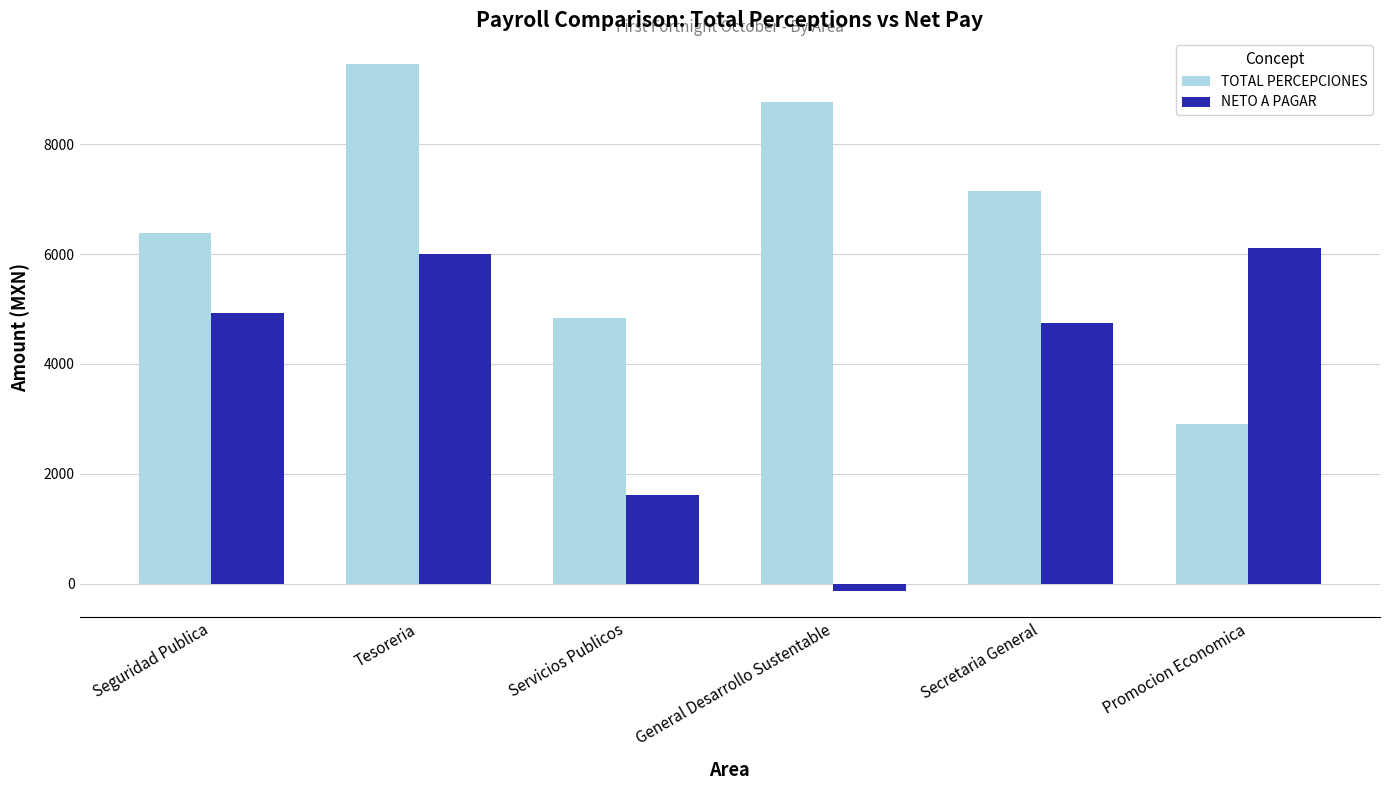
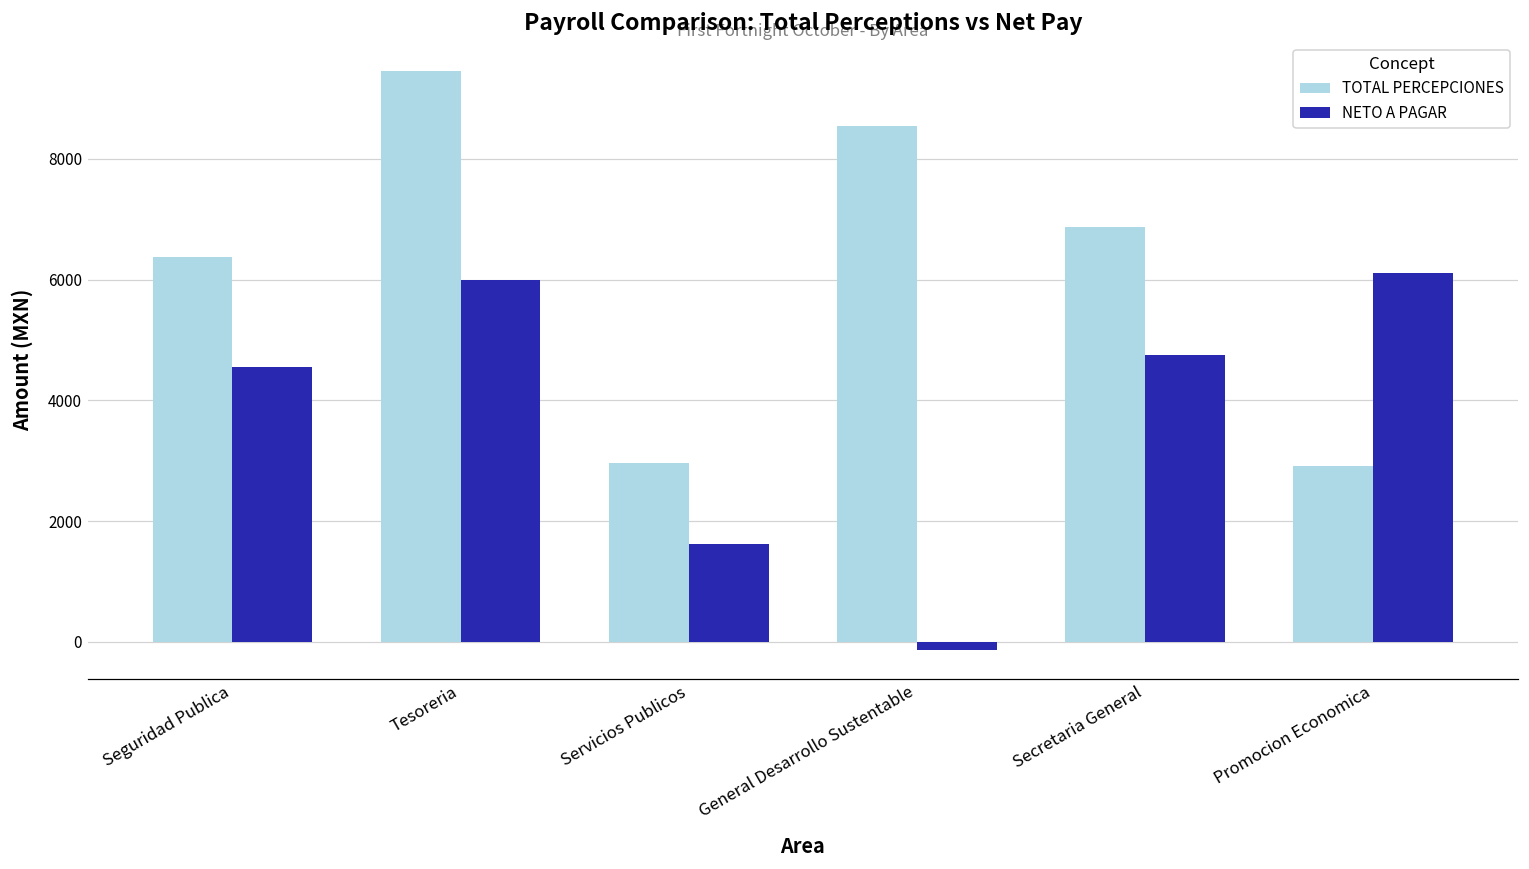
NETO A PAGAR, Seguridad Publica: 4900 -> 4600
TOTAL PERCEPCIONES, Servicios Publicos: 4800 -> 3000
TOTAL PERCEPCIONES, General Desarrollo Sustentable: 8800 -> 8500
TOTAL PERCEPCIONES, Secretaria General: 7200 -> 6900
